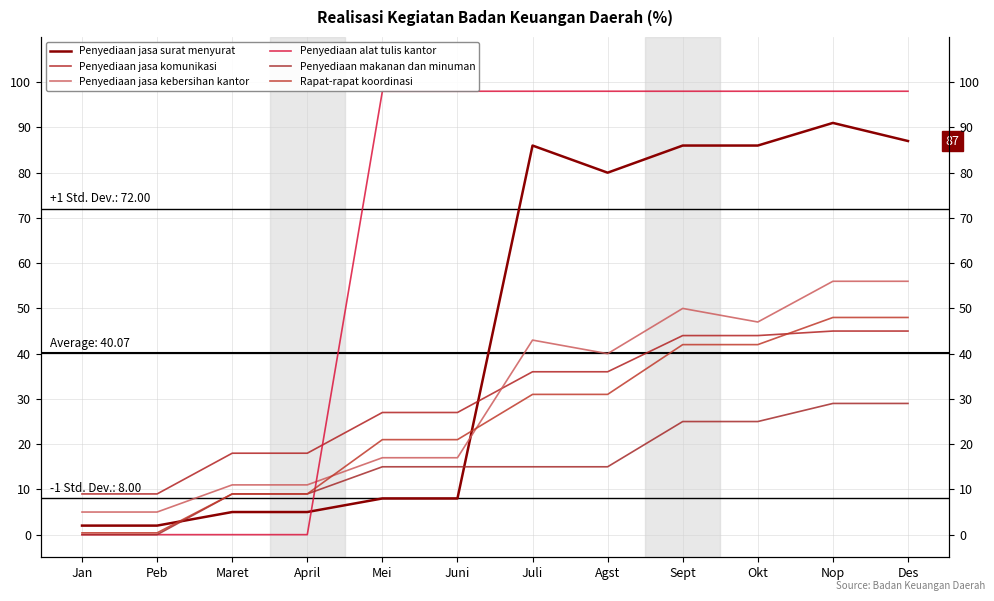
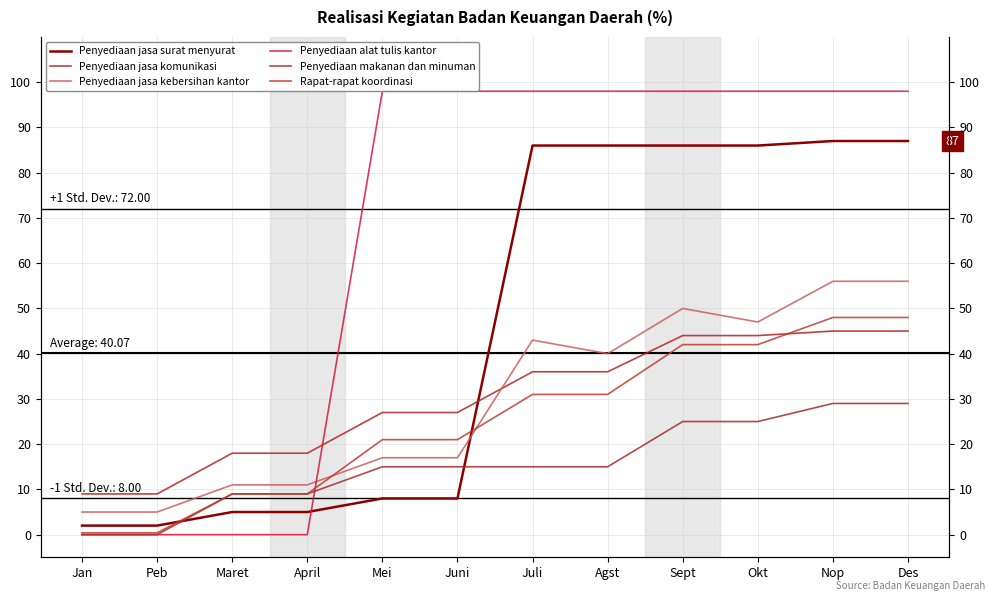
Penyediaan jasa surat menyurat, Agst: 80 -> 86
Penyediaan jasa surat menyurat, Nop: 91 -> 87
